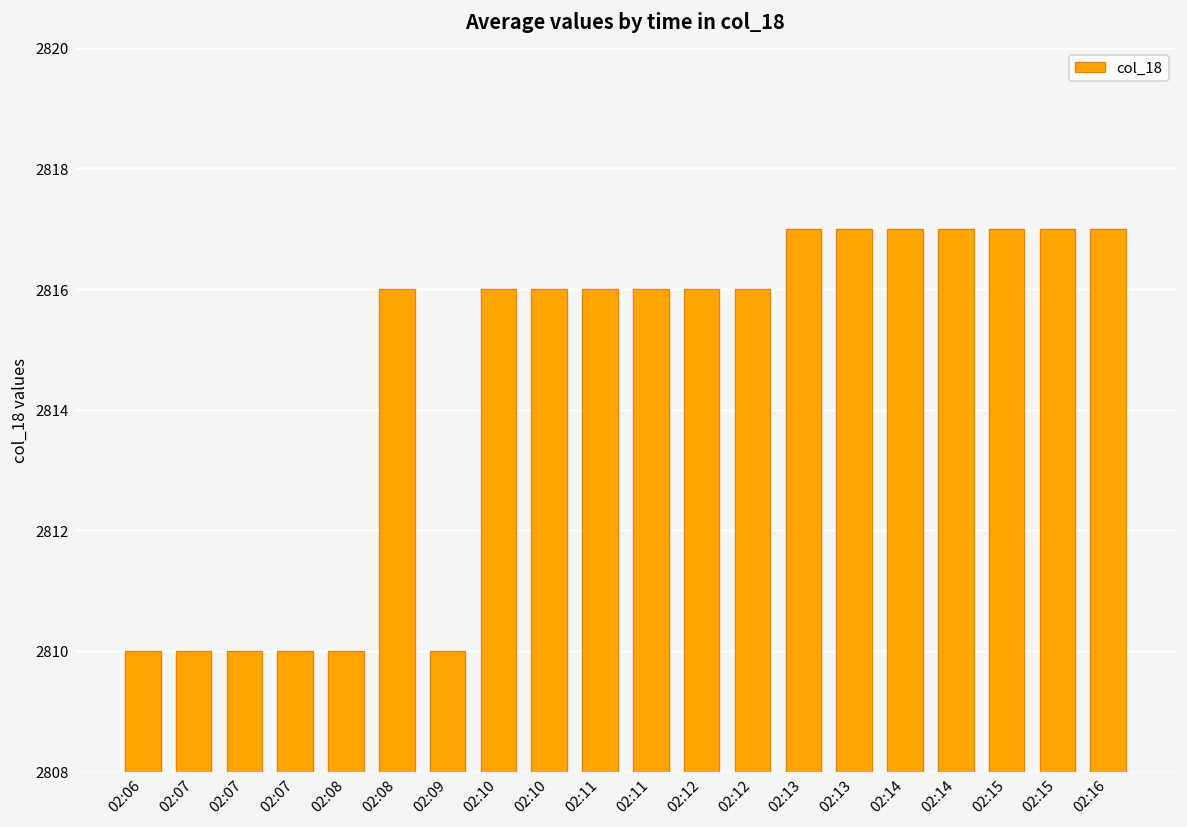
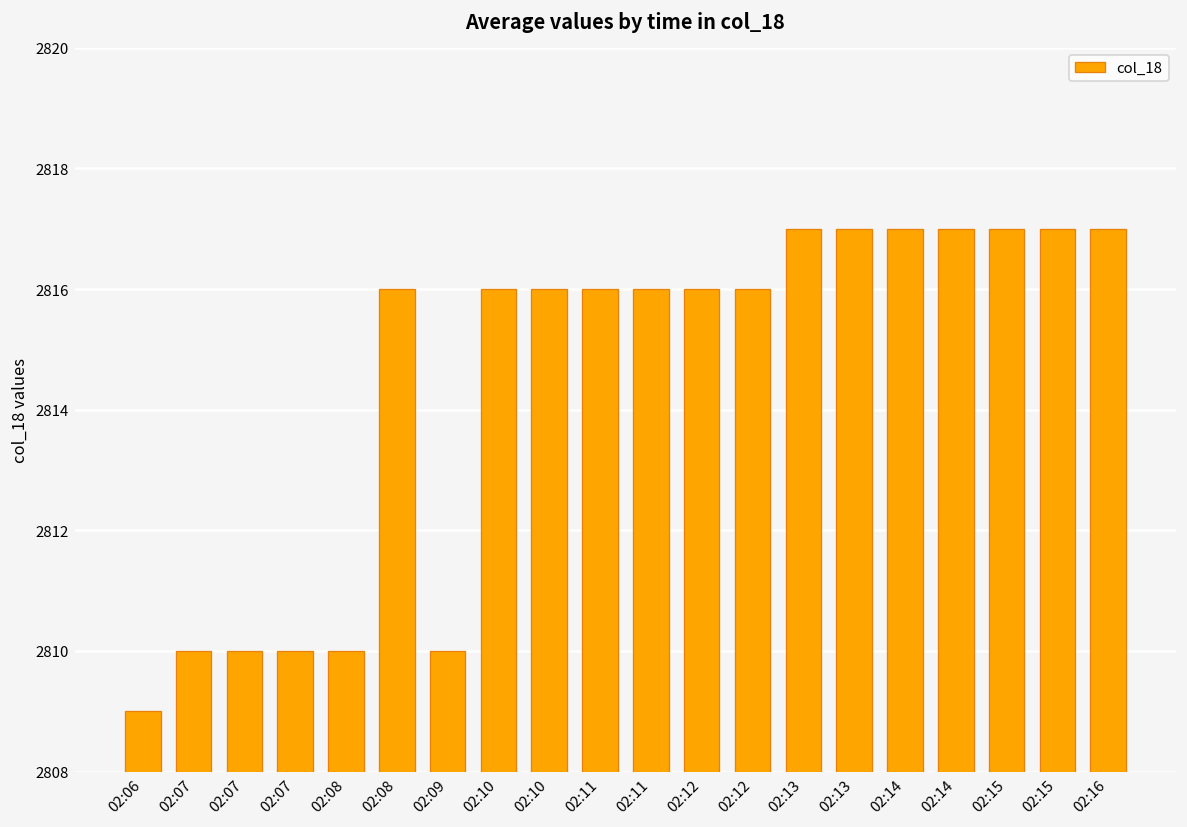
02:06: 2810 -> 2809
